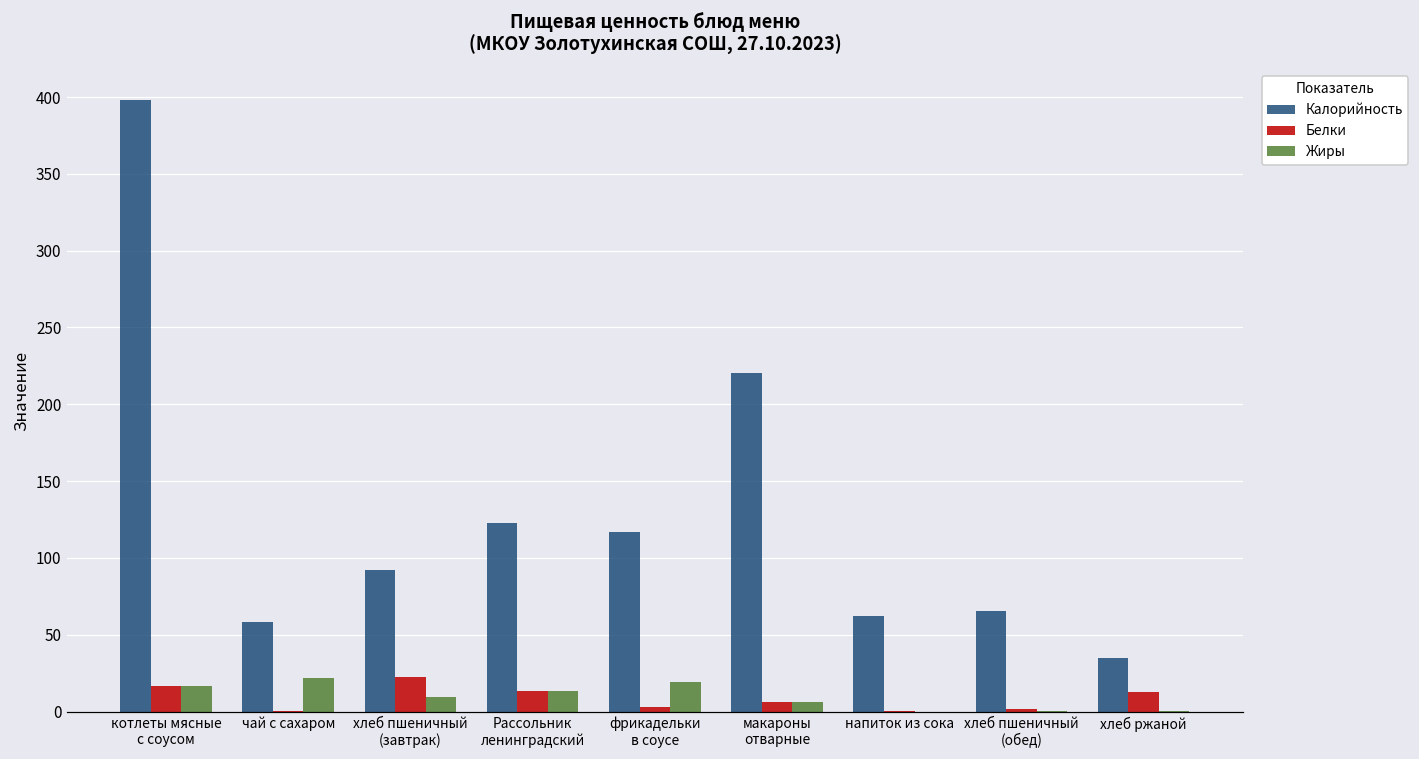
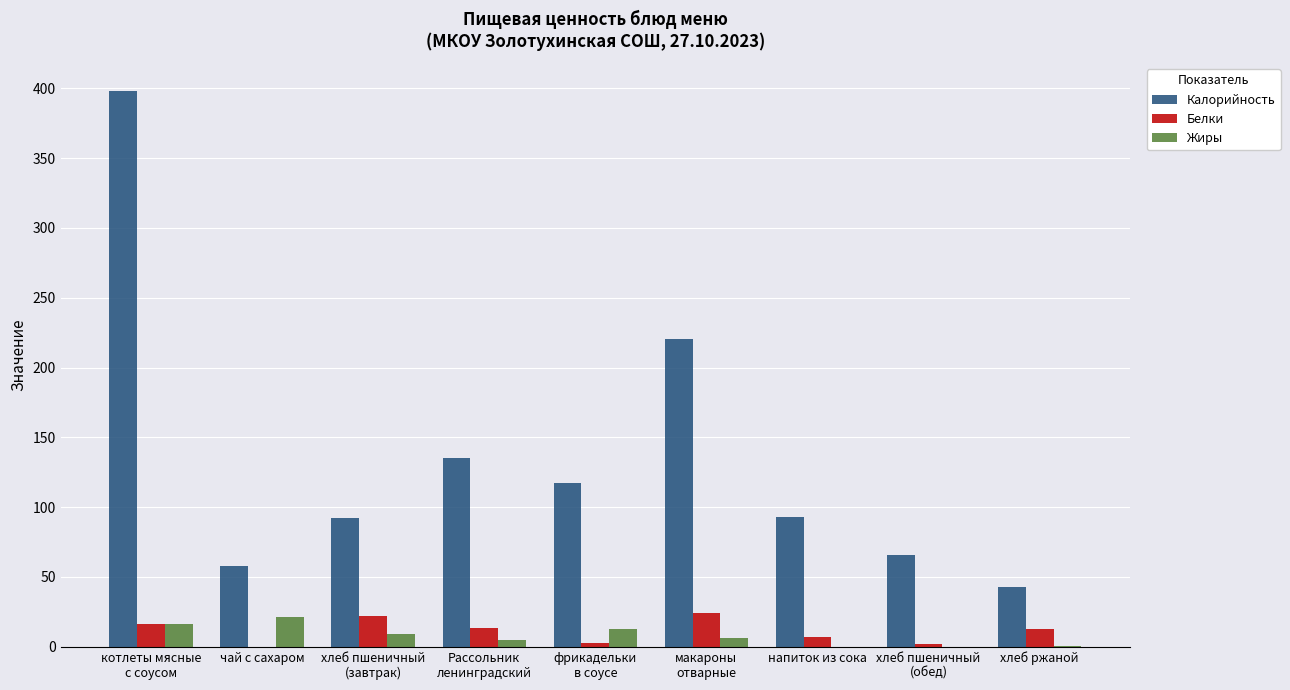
Калорийность, Рассольник ленинградский: 123 -> 135
Жиры, Рассольник ленинградский: 13 -> 5
Жиры, фрикадельки в соусе: 19 -> 13
Белки, макароны отварные: 6 -> 24
Калорийность, напиток из сока: 62 -> 93
Белки, напиток из сока: 0 -> 7
Калорийность, хлеб ржаной: 35 -> 43
